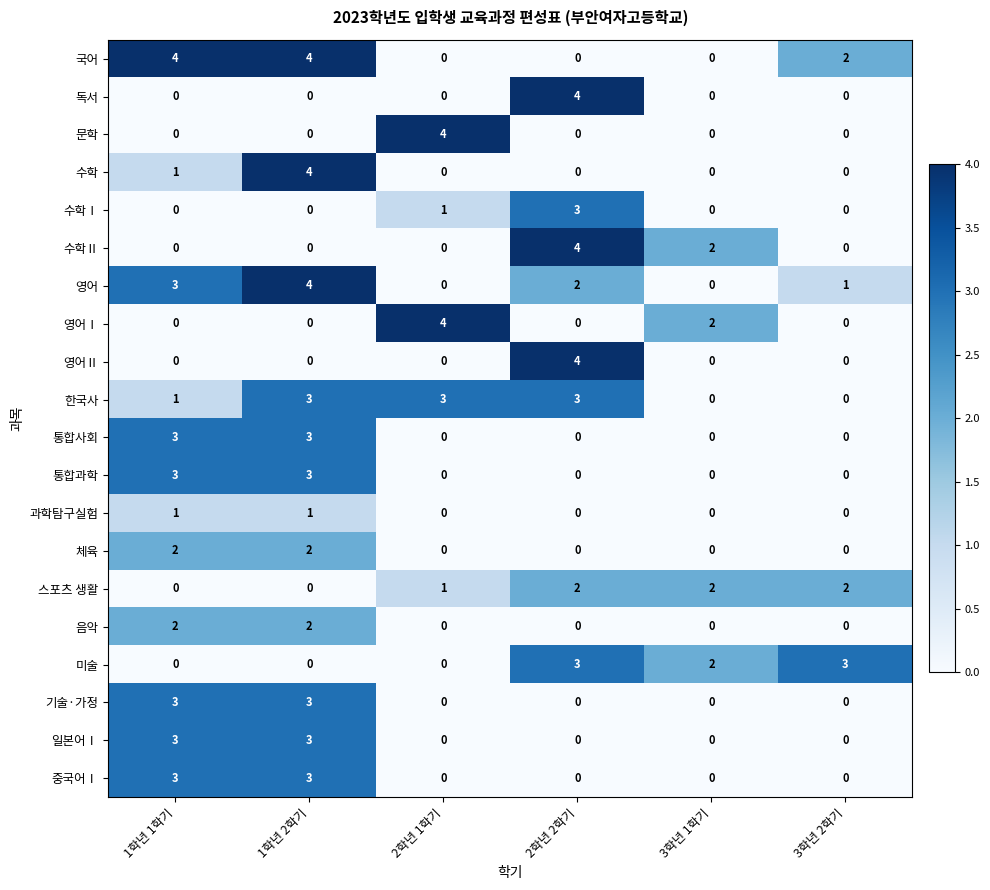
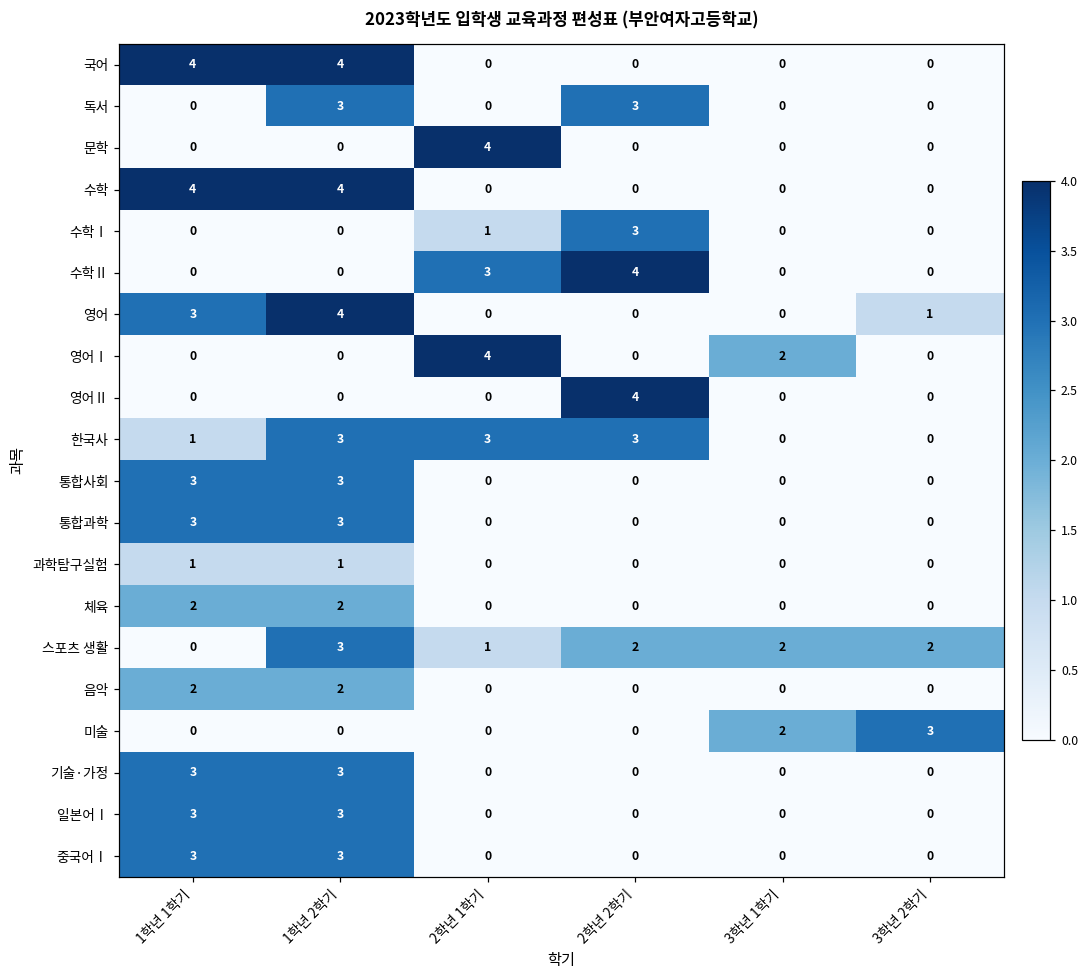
국어, 3학년 2학기: 2 -> 0
독서, 1학년 2학기: 0 -> 3
독서, 2학년 2학기: 4 -> 3
수학, 1학년 1학기: 1 -> 4
수학Ⅱ, 2학년 1학기: 0 -> 3
수학Ⅱ, 3학년 1학기: 2 -> 0
영어, 2학년 2학기: 2 -> 0
스포츠 생활, 1학년 2학기: 0 -> 3
미술, 2학년 2학기: 3 -> 0
